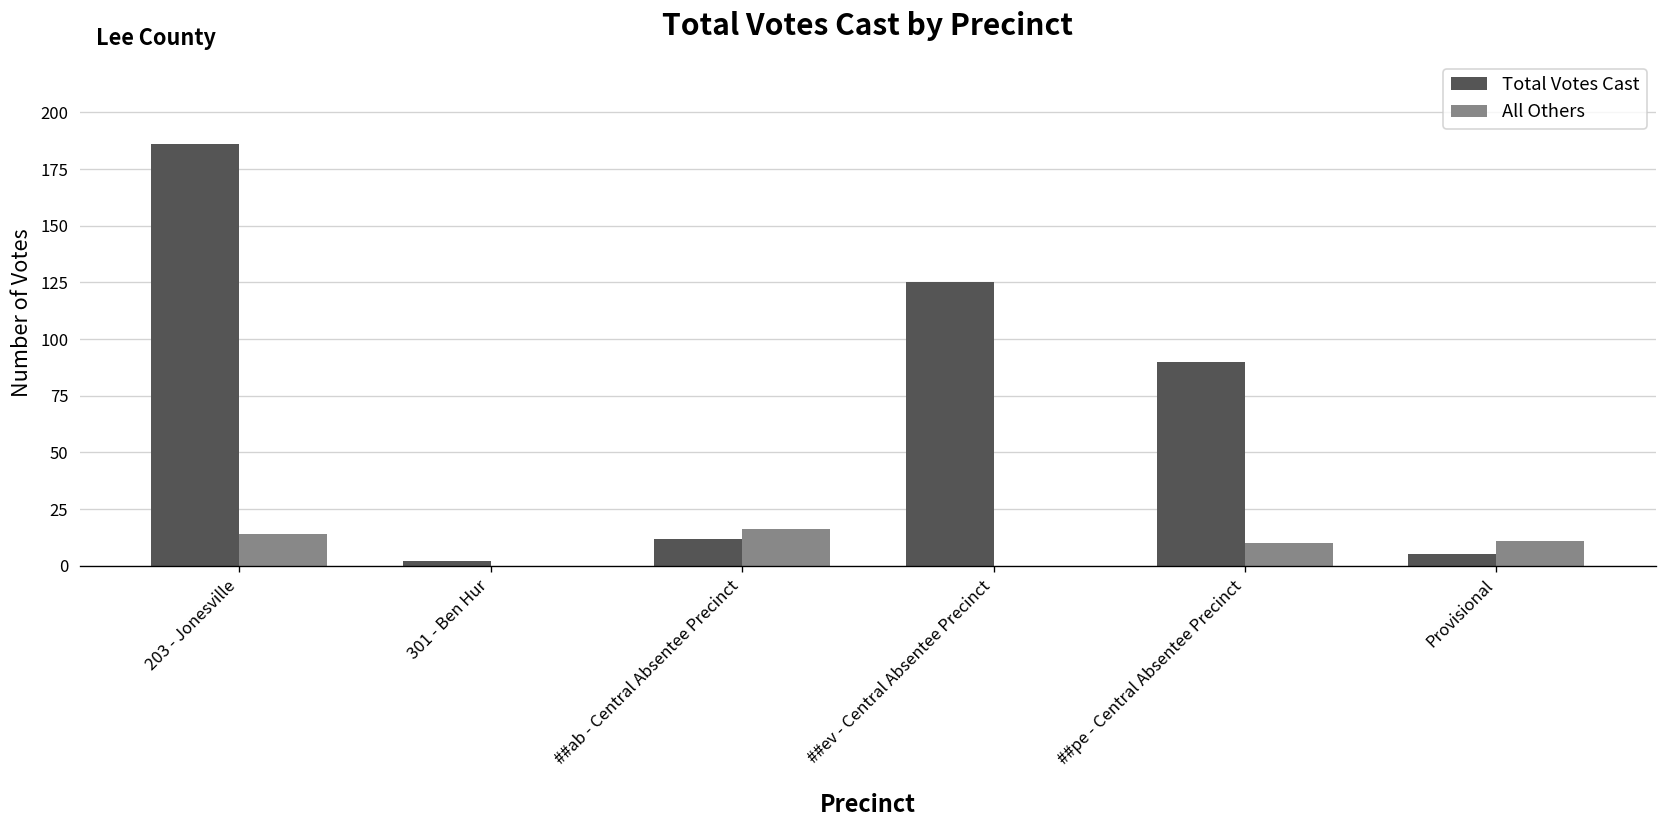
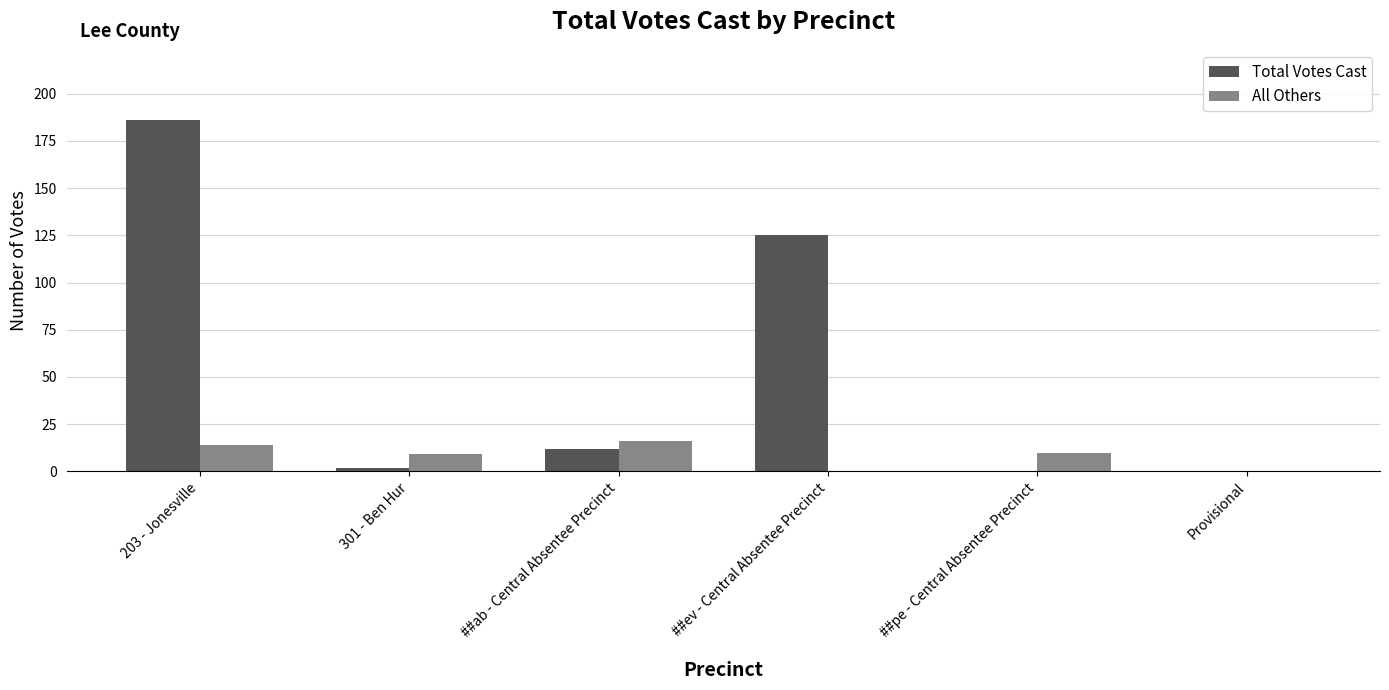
All Others, 301 - Ben Hur: 0 -> 9
Total Votes Cast, ##pe - Central Absentee Precinct: 90 -> 0
Total Votes Cast, Provisional: 5 -> 0
All Others, Provisional: 11 -> 0
